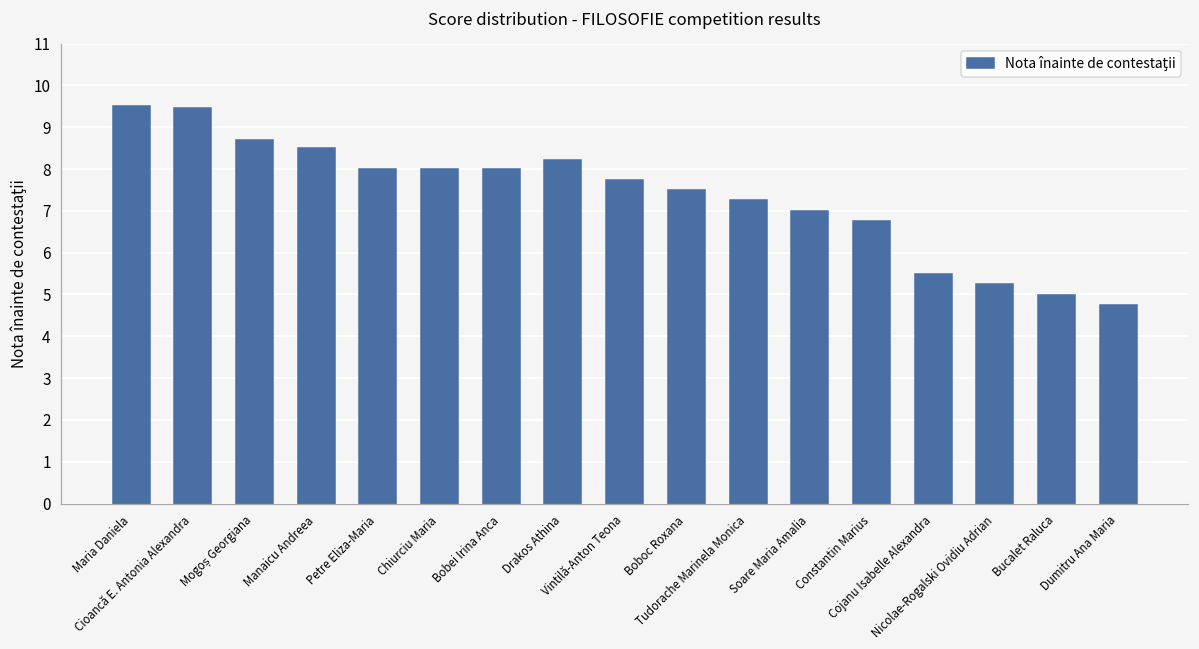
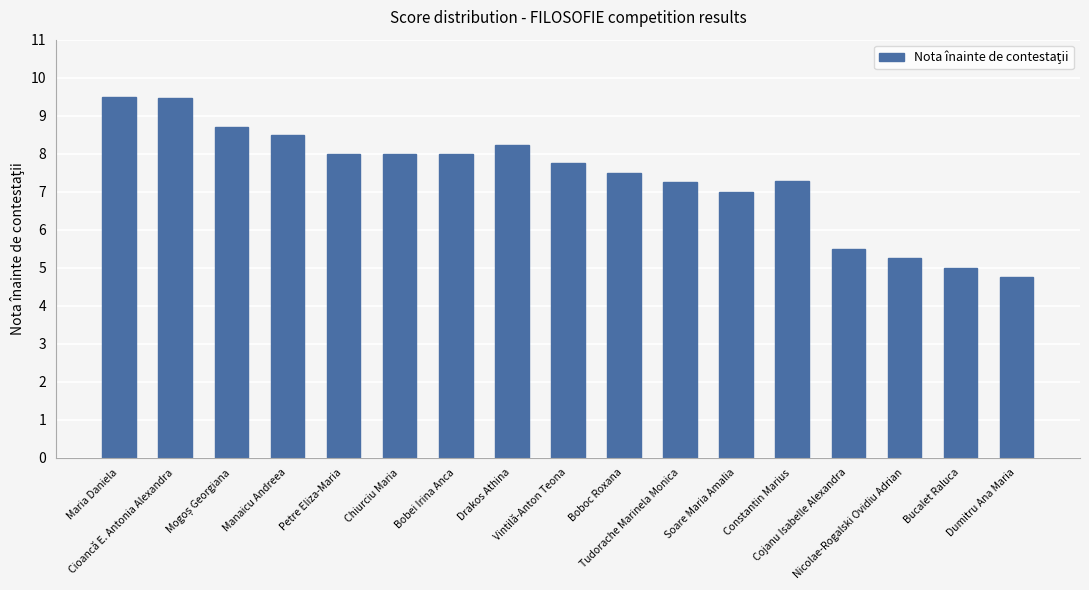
Constantin Marius: 6.8 -> 7.3
